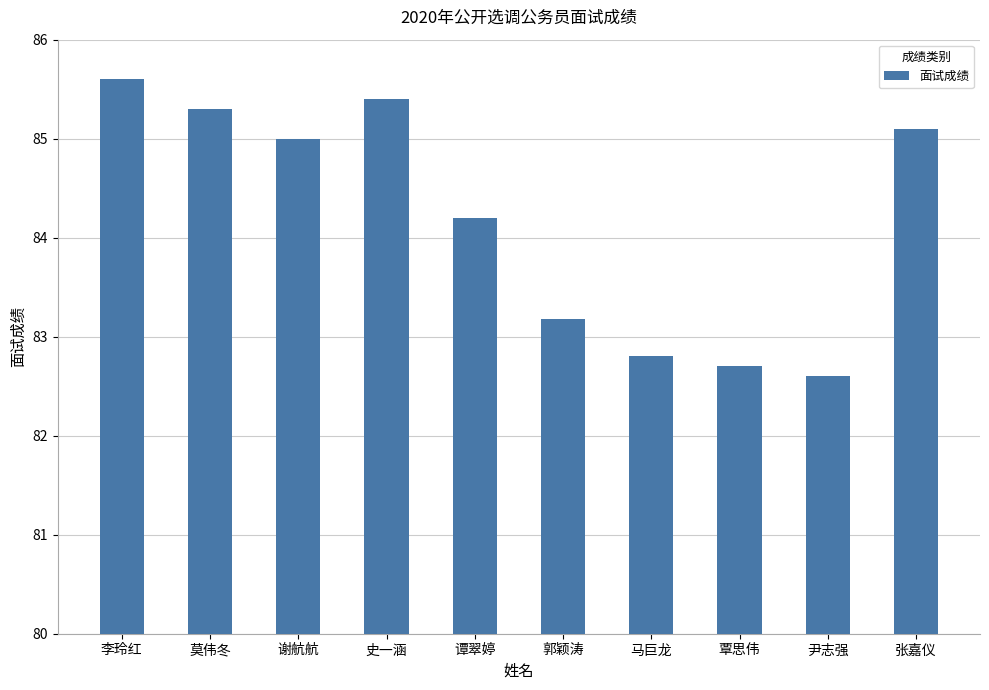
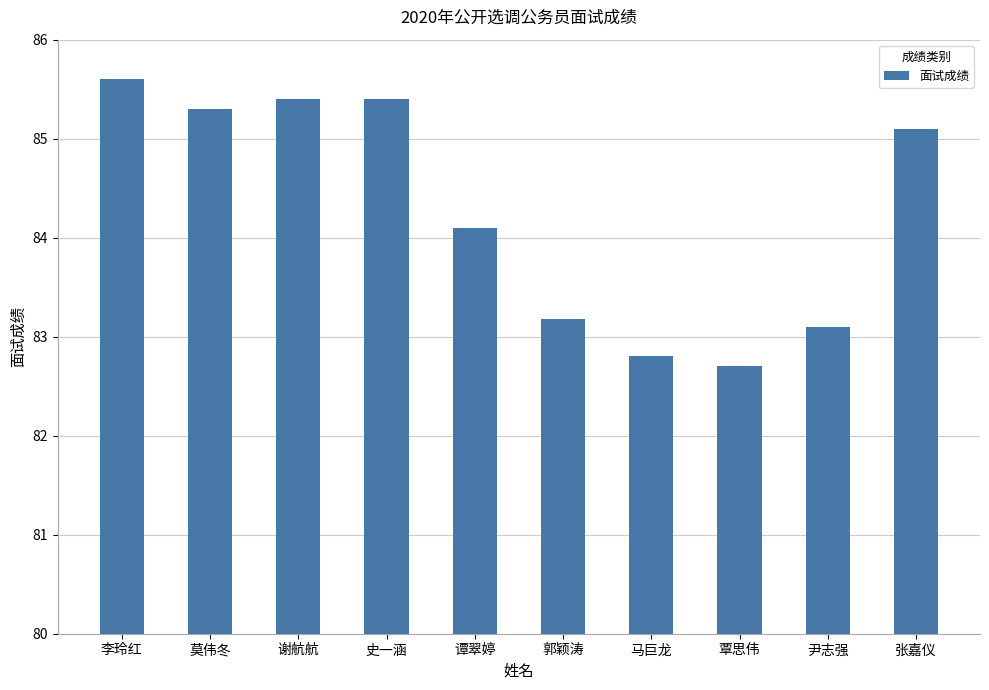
谢航航: 85.0 -> 85.4
谭翠婷: 84.2 -> 84.1
尹志强: 82.6 -> 83.1
